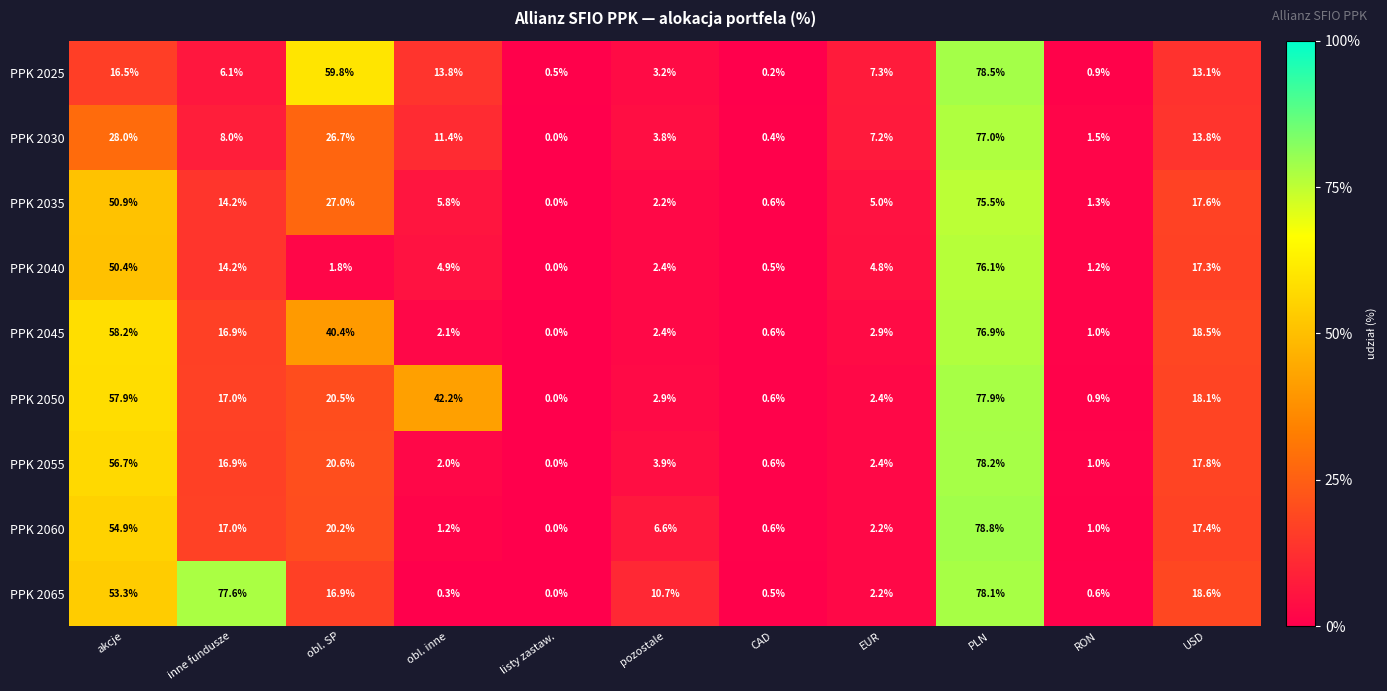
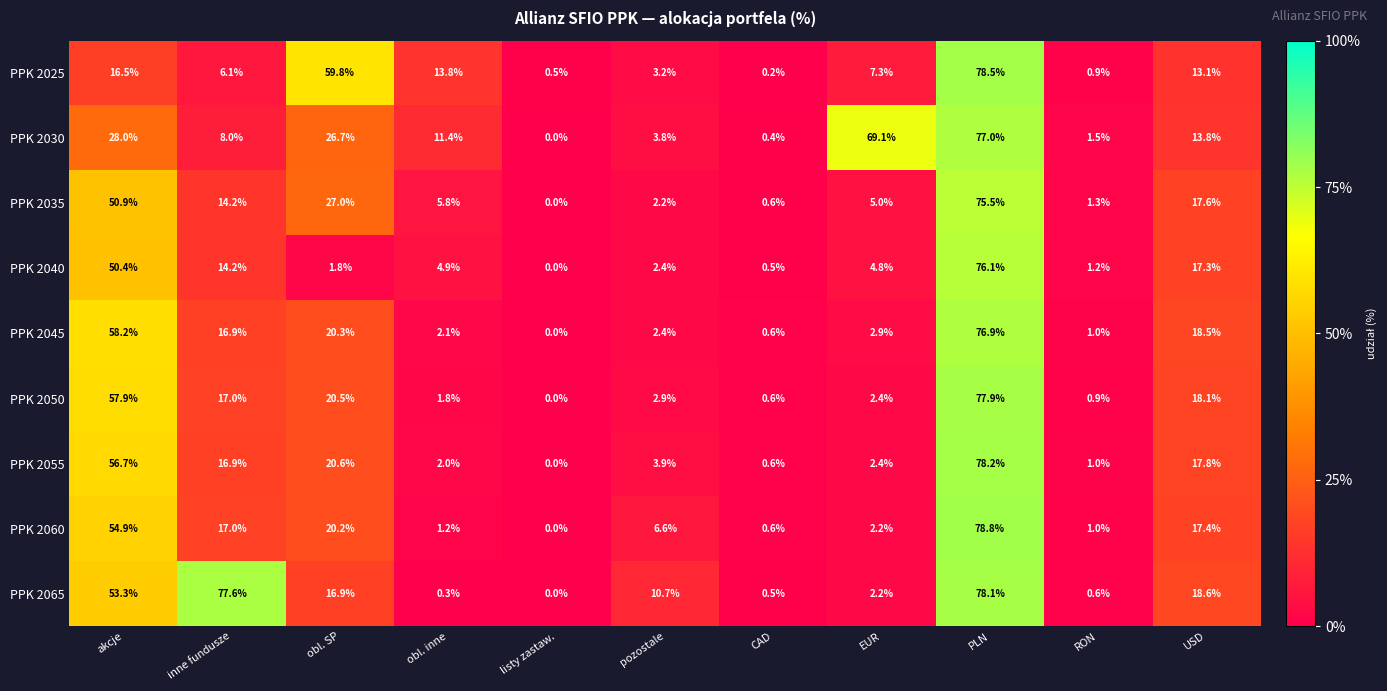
PPK 2030, EUR: 7.2% -> 69.1%
PPK 2045, obl. SP: 40.4% -> 20.3%
PPK 2050, obl. inne: 42.2% -> 1.8%
